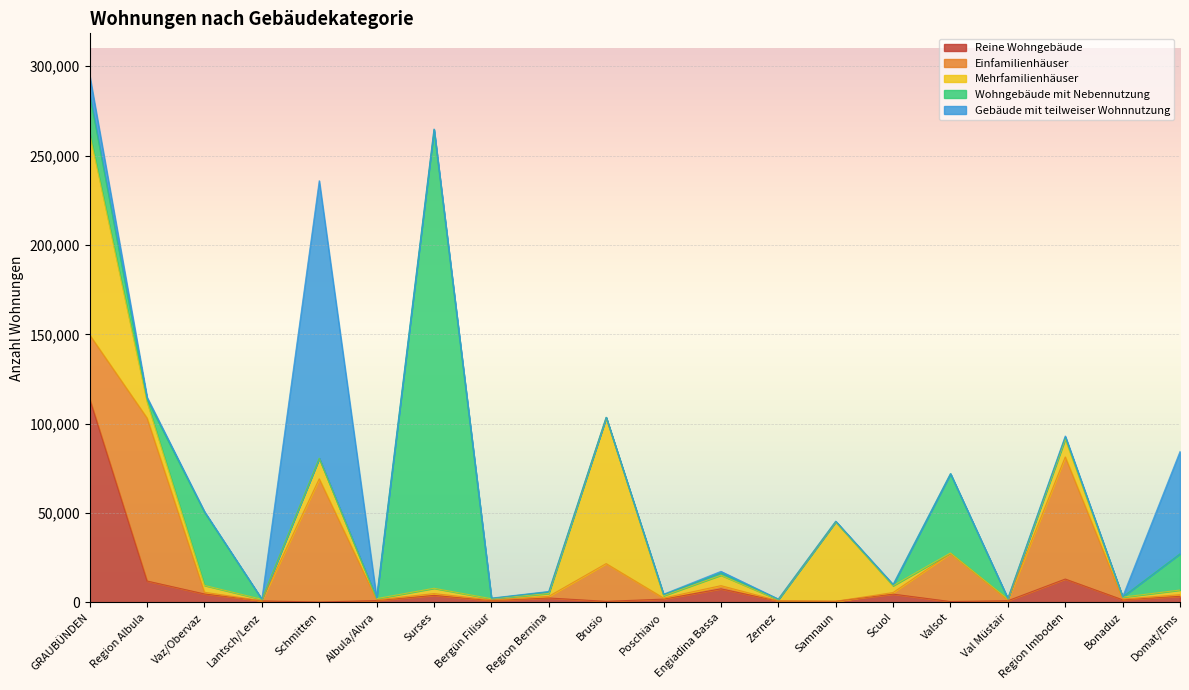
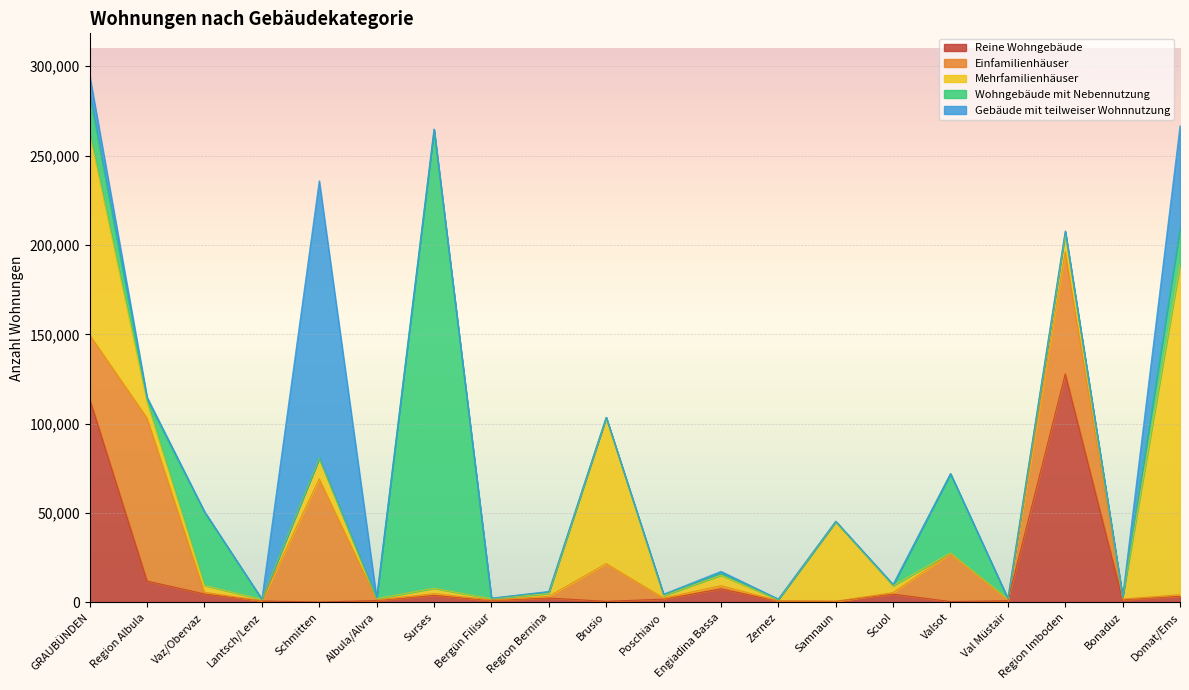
Reine Wohngebäude, Region Imboden: 13,000 -> 128,000
Mehrfamilienhäuser, Domat/Ems: 3,000 -> 185,000
